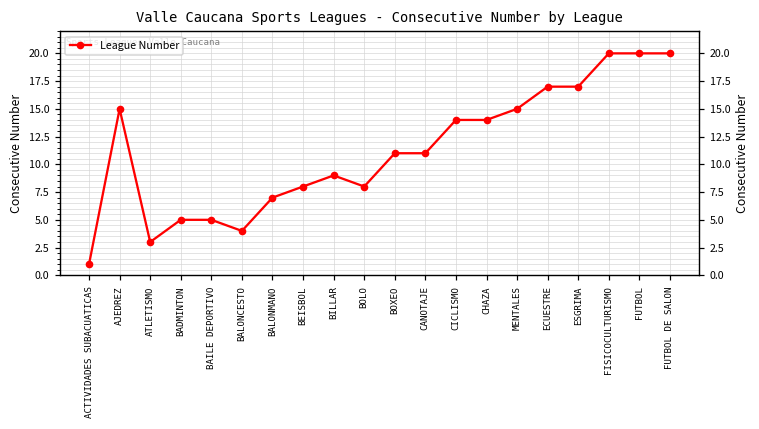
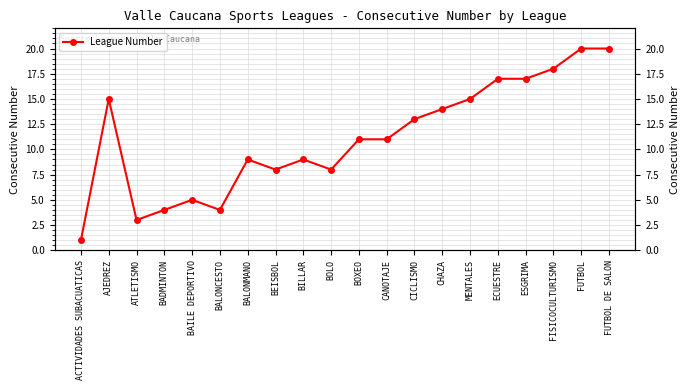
BADMINTON: 5 -> 4
BALONMANO: 7 -> 9
CICLISMO: 14 -> 13
FISICOCULTURISMO: 20 -> 18
